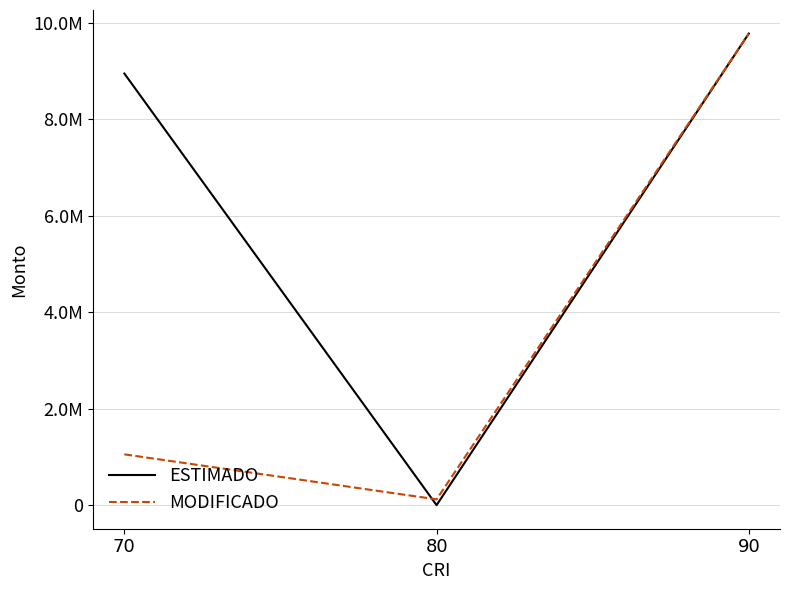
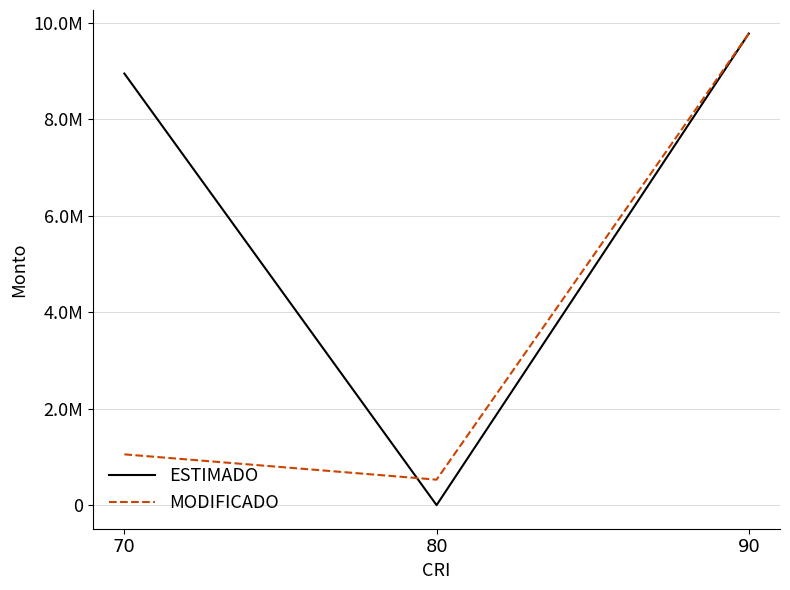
MODIFICADO, 80: 100000 -> 500000
